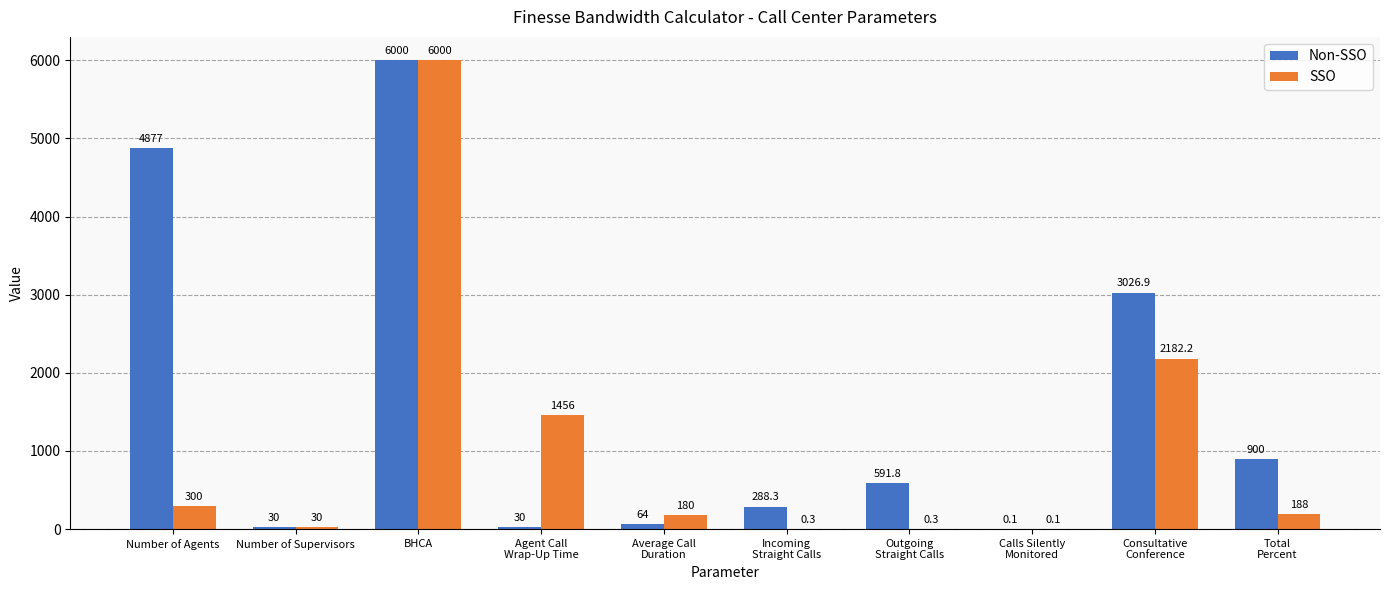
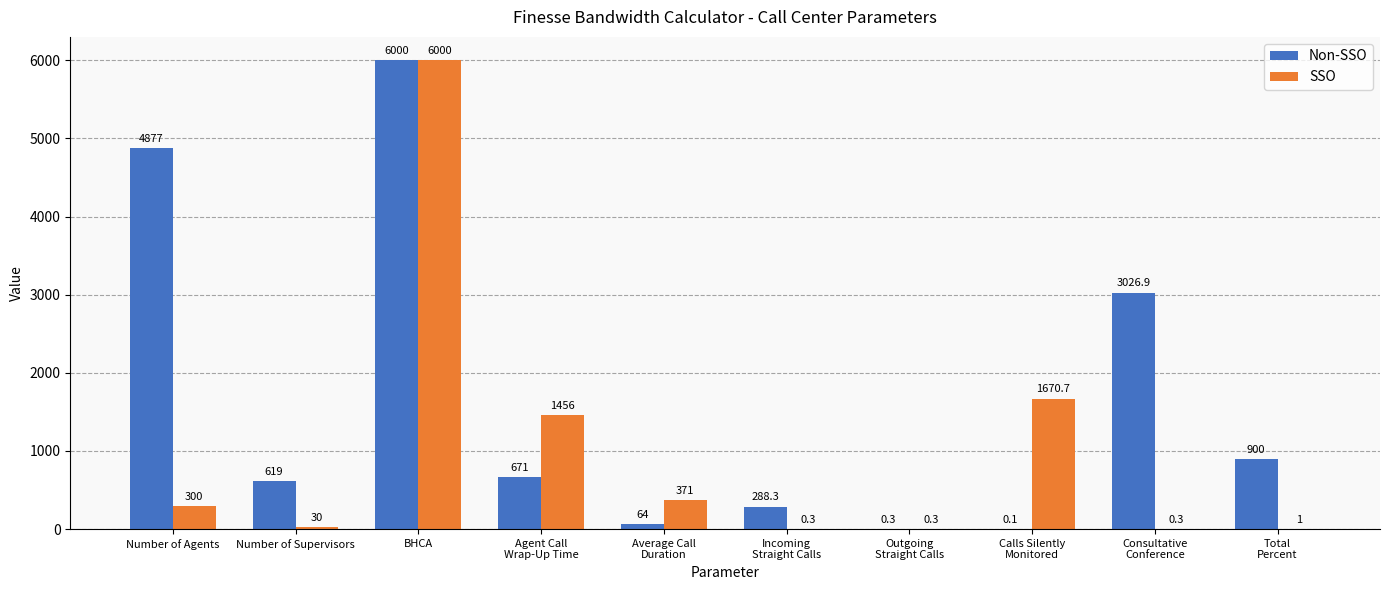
Non-SSO, Number of Supervisors: 30 -> 619
Non-SSO, Agent Call Wrap-Up Time: 30 -> 671
SSO, Average Call Duration: 180 -> 371
Non-SSO, Outgoing Straight Calls: 591.8 -> 0.3
SSO, Calls Silently Monitored: 0.1 -> 1670.7
SSO, Consultative Conference: 2182.2 -> 0.3
SSO, Total Percent: 188 -> 1
